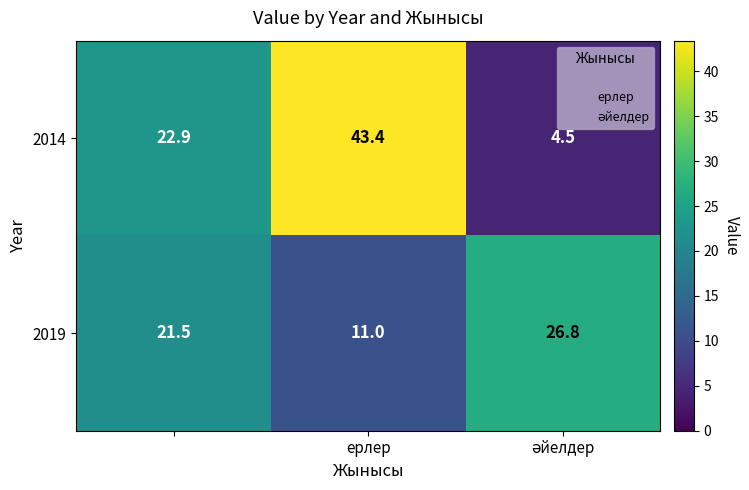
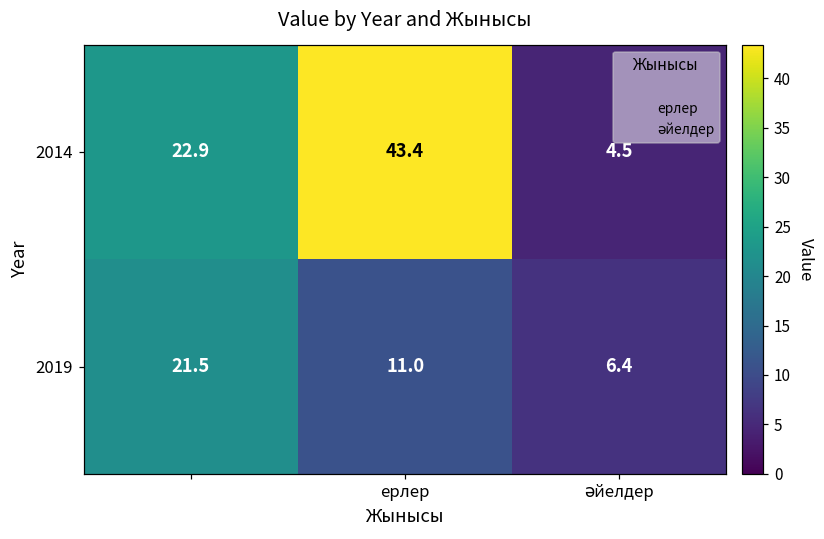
2019, әйелдер: 26.8 -> 6.4
